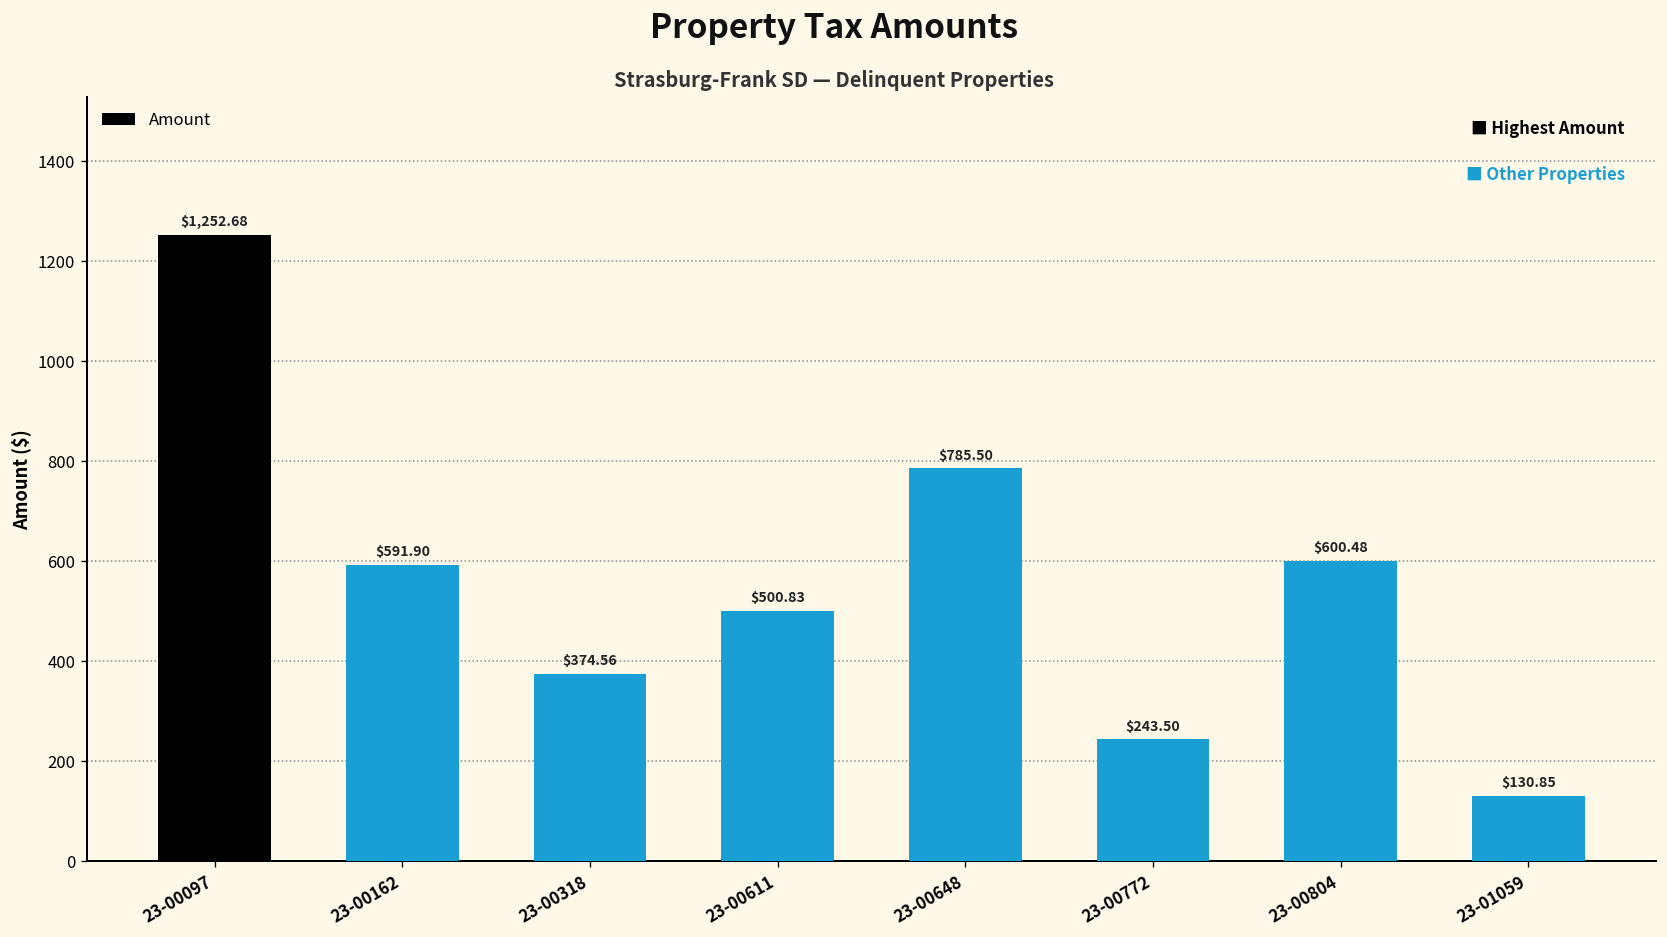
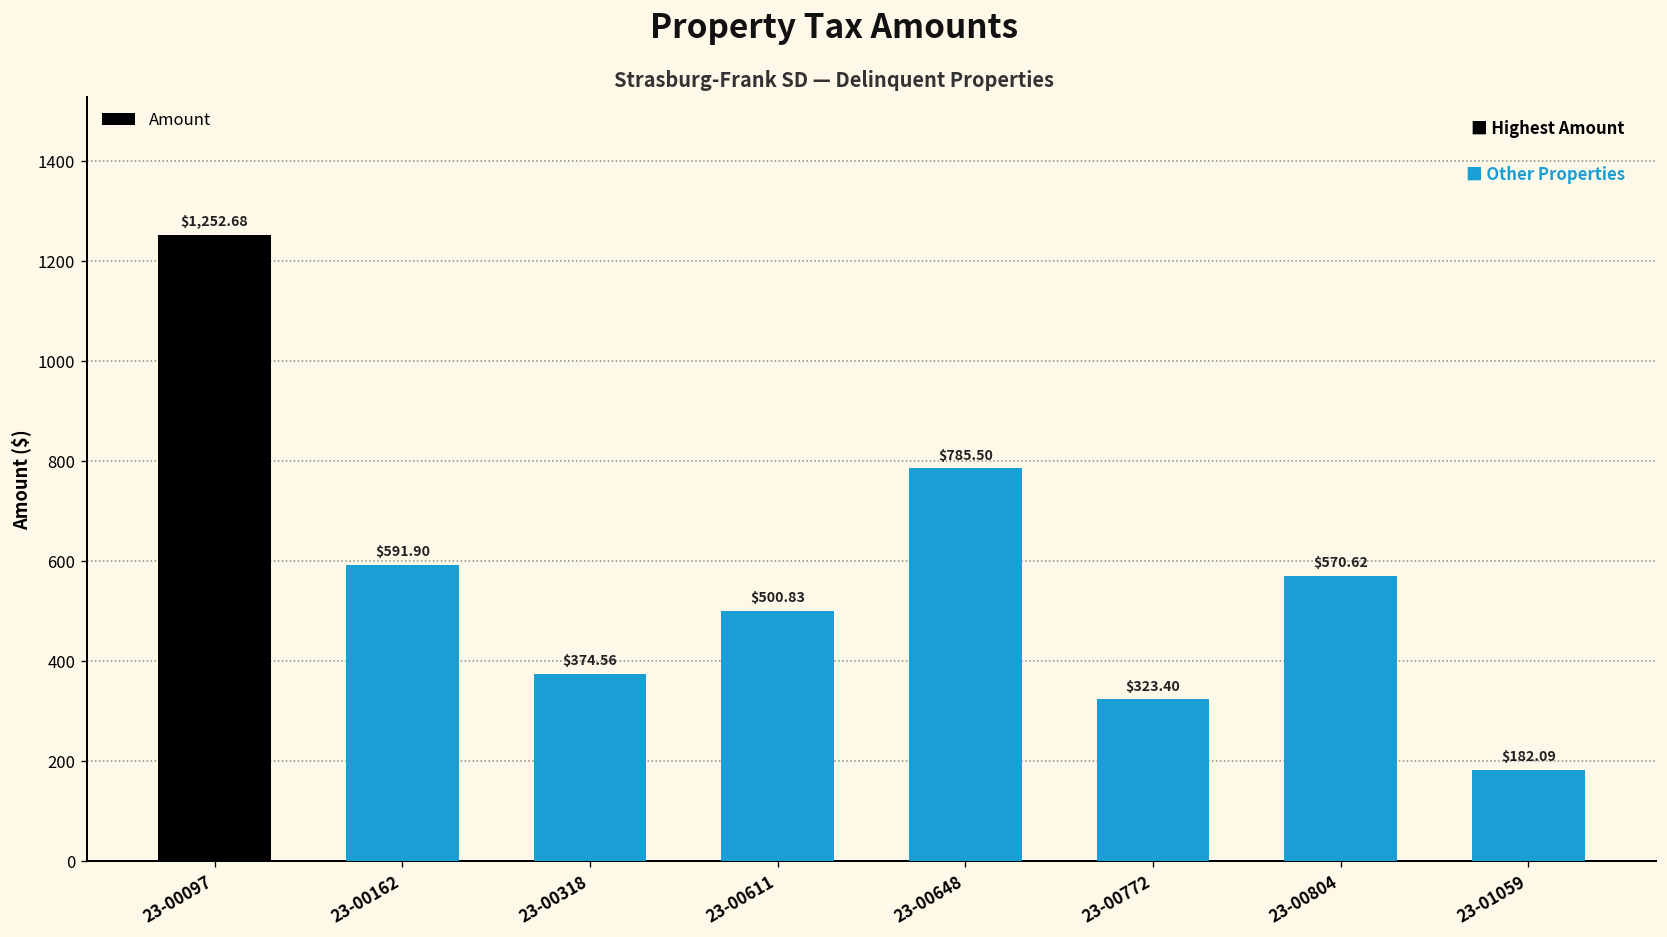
23-00772: $243.50 -> $323.40
23-00804: $600.48 -> $570.62
23-01059: $130.85 -> $182.09
